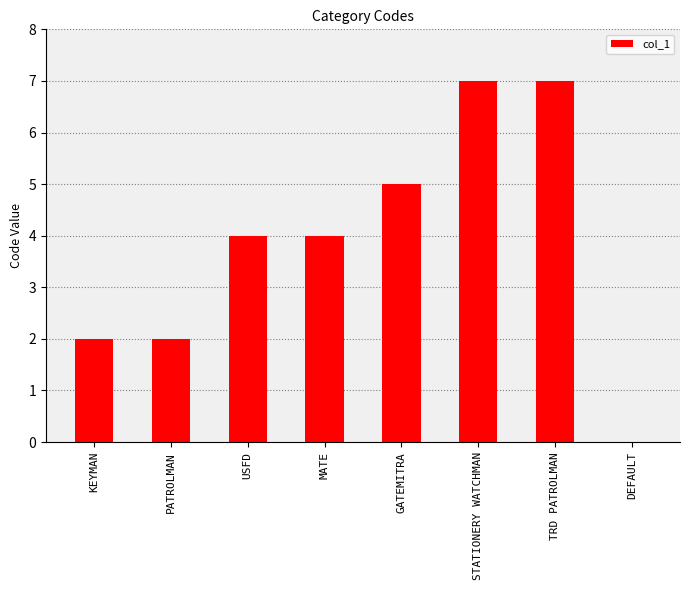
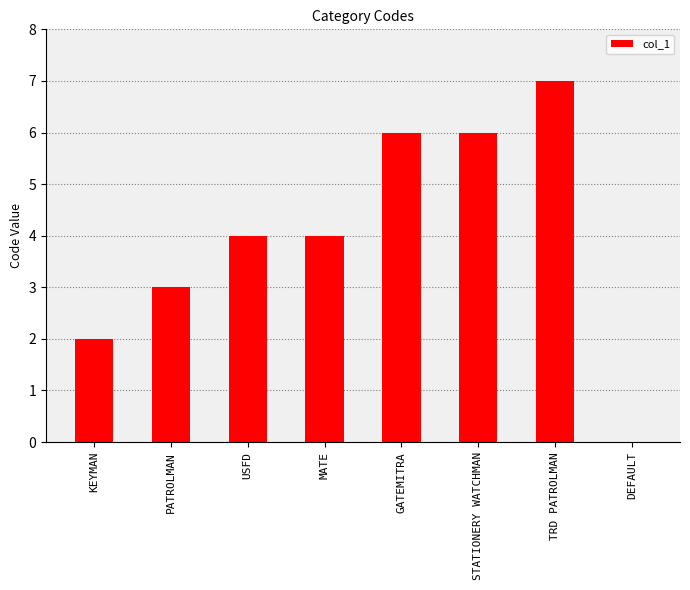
PATROLMAN: 2 -> 3
GATEMITRA: 5 -> 6
STATIONERY WATCHMAN: 7 -> 6
